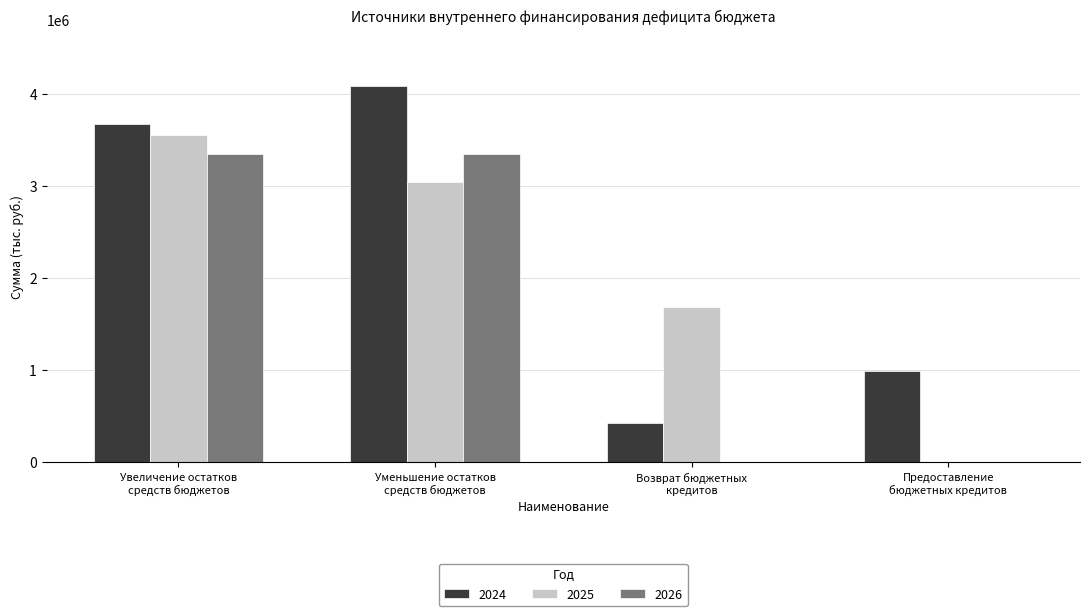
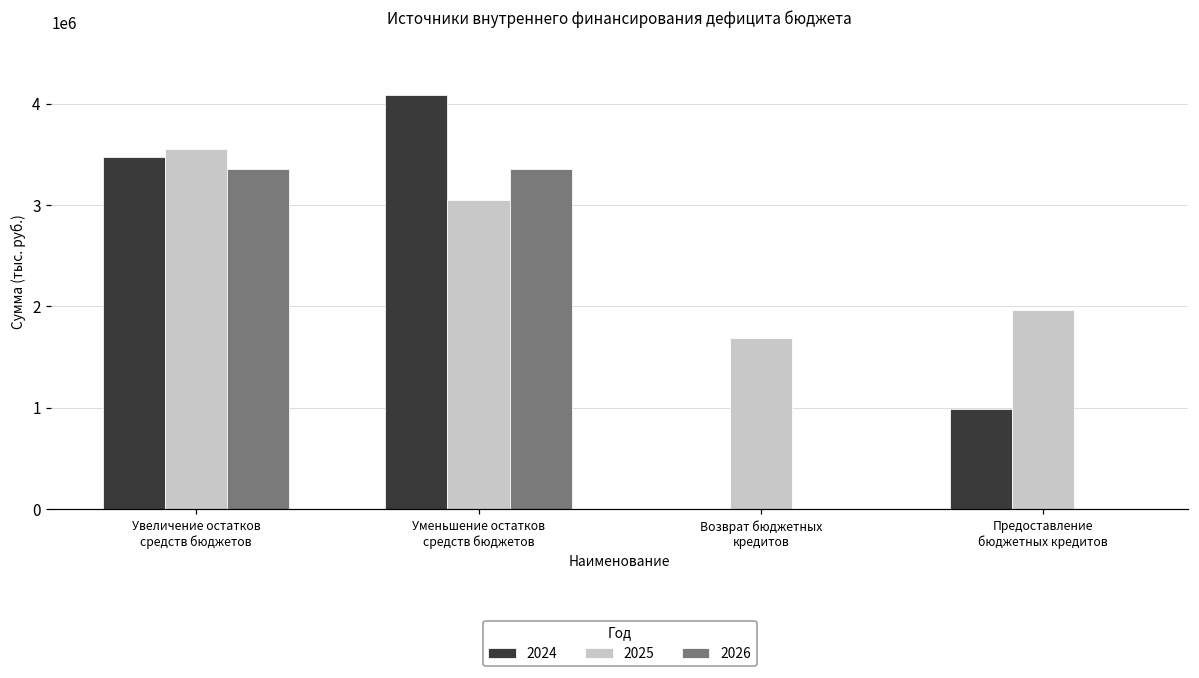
2024, Увеличение остатков средств бюджетов: 3700000 -> 3500000
2024, Возврат бюджетных кредитов: 400000 -> 0
2025, Предоставление бюджетных кредитов: 0 -> 2000000
